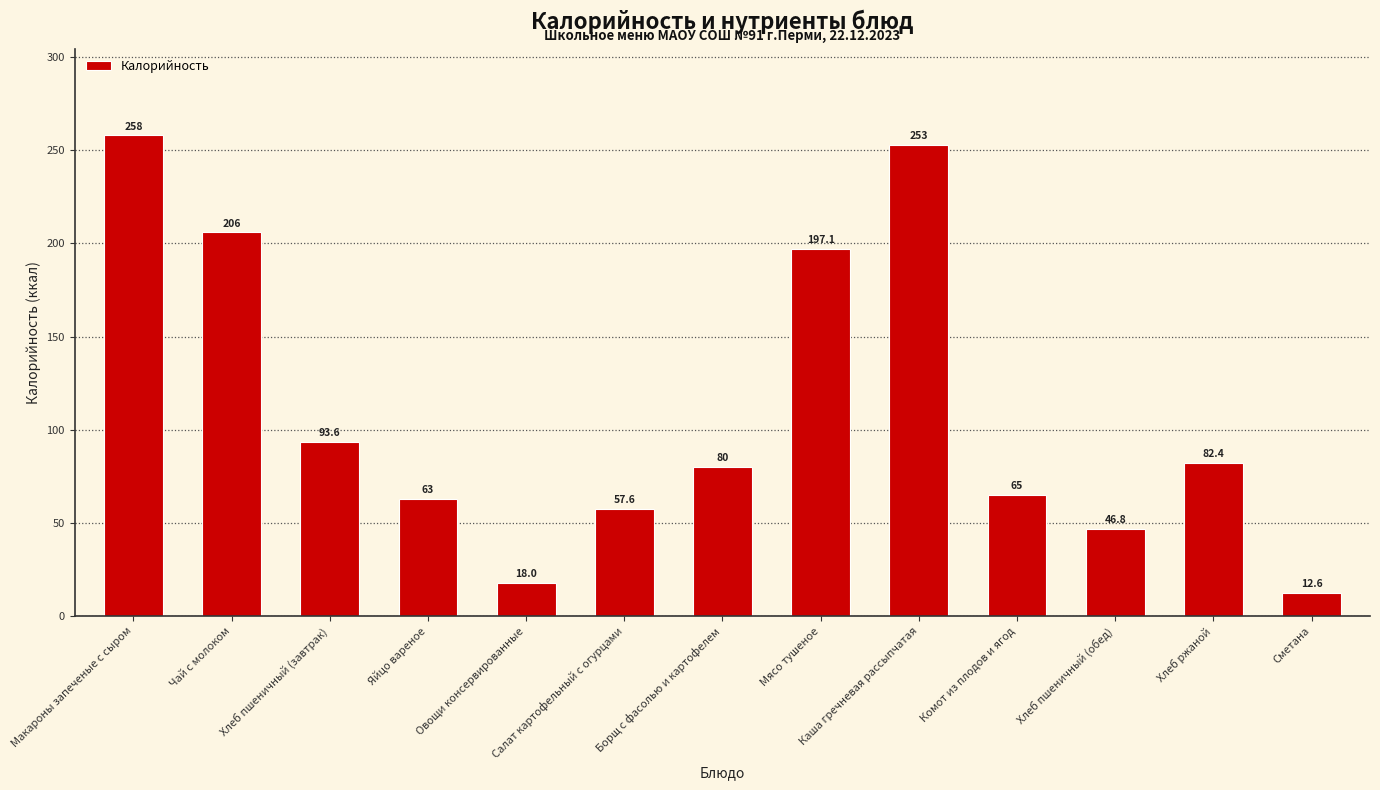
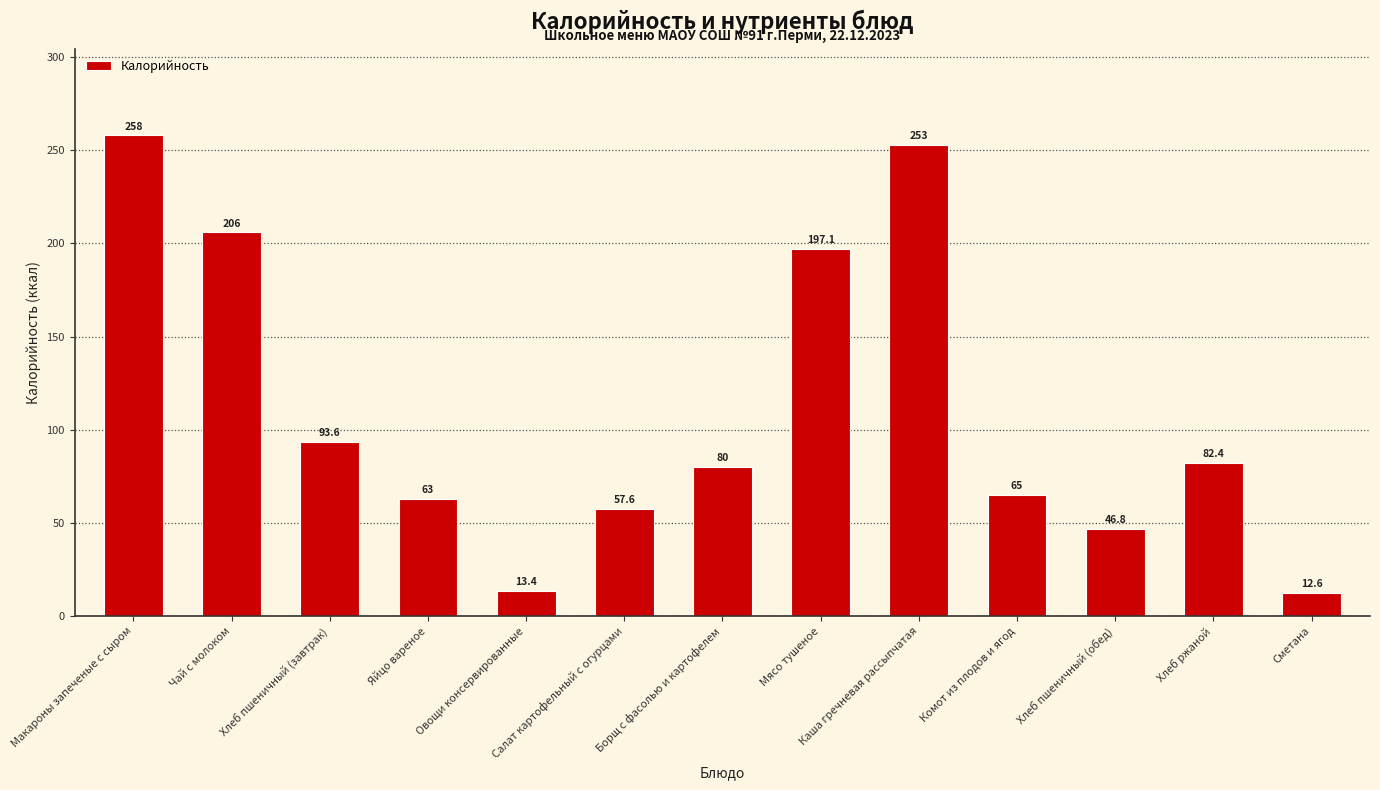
Овощи консервированные: 18.0 -> 13.4
